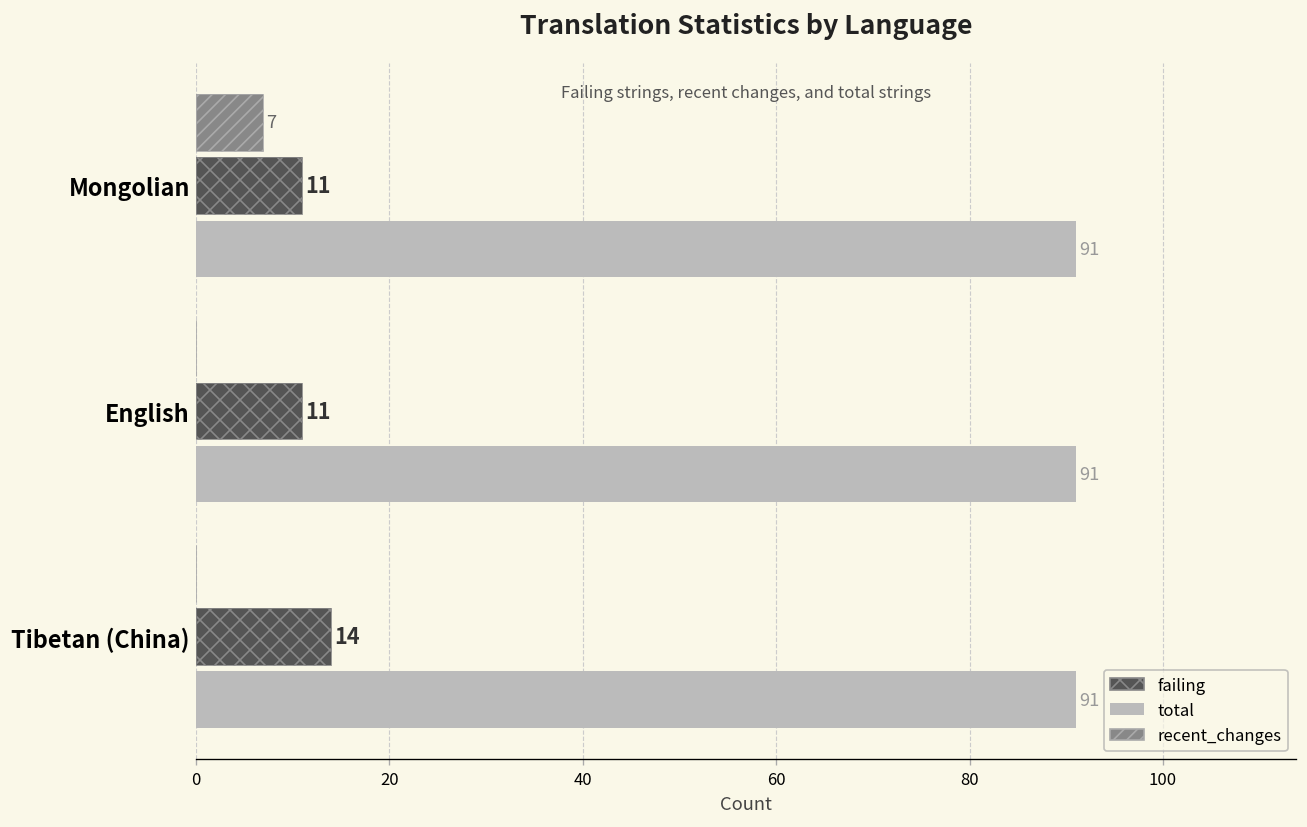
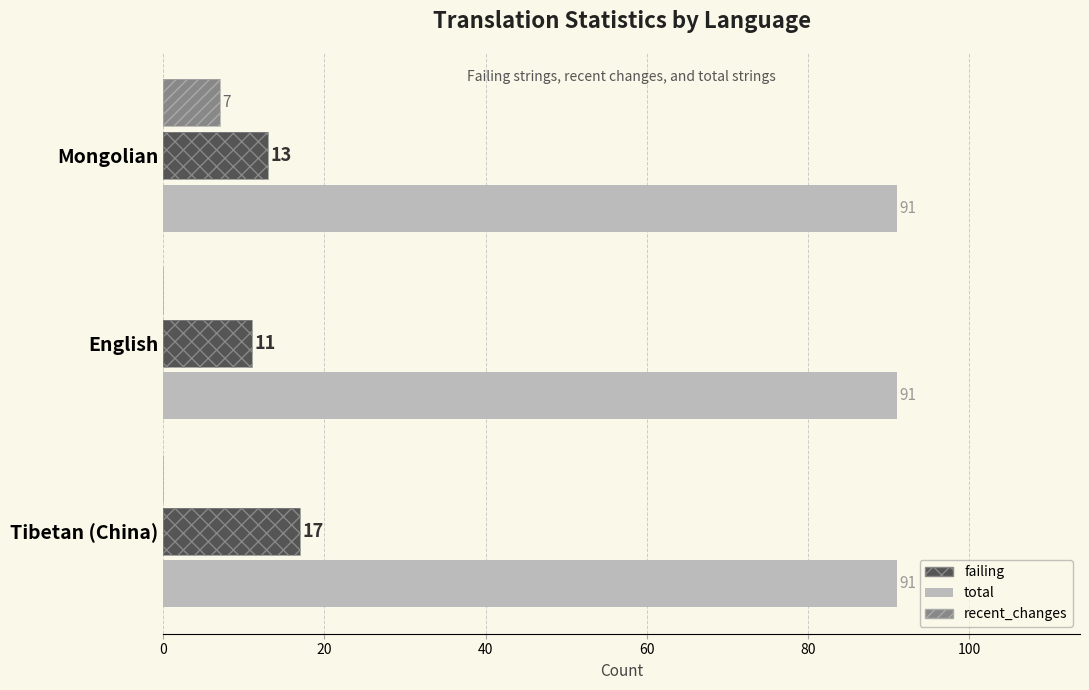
failing, Mongolian: 11 -> 13
failing, Tibetan (China): 14 -> 17
